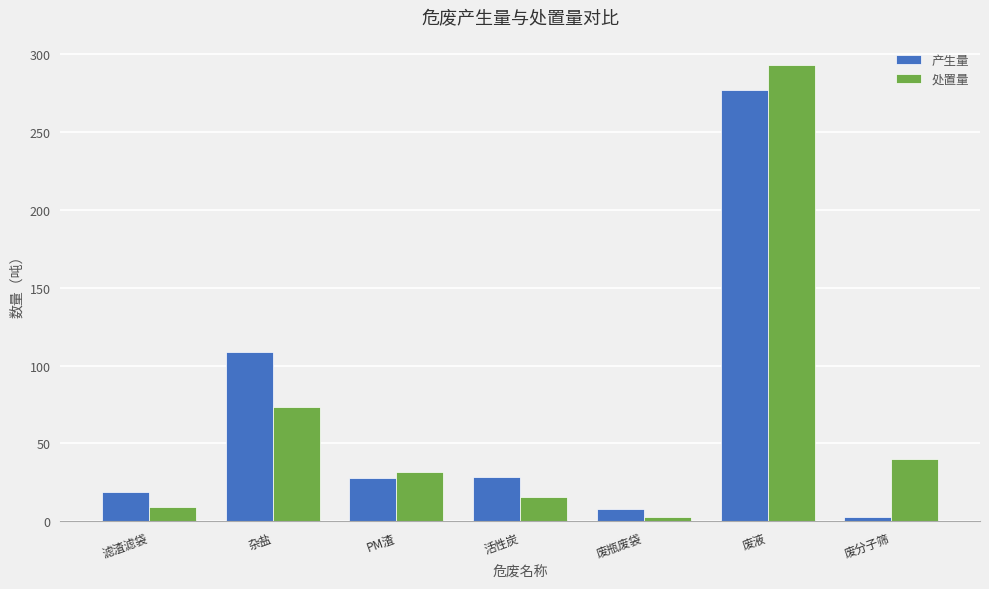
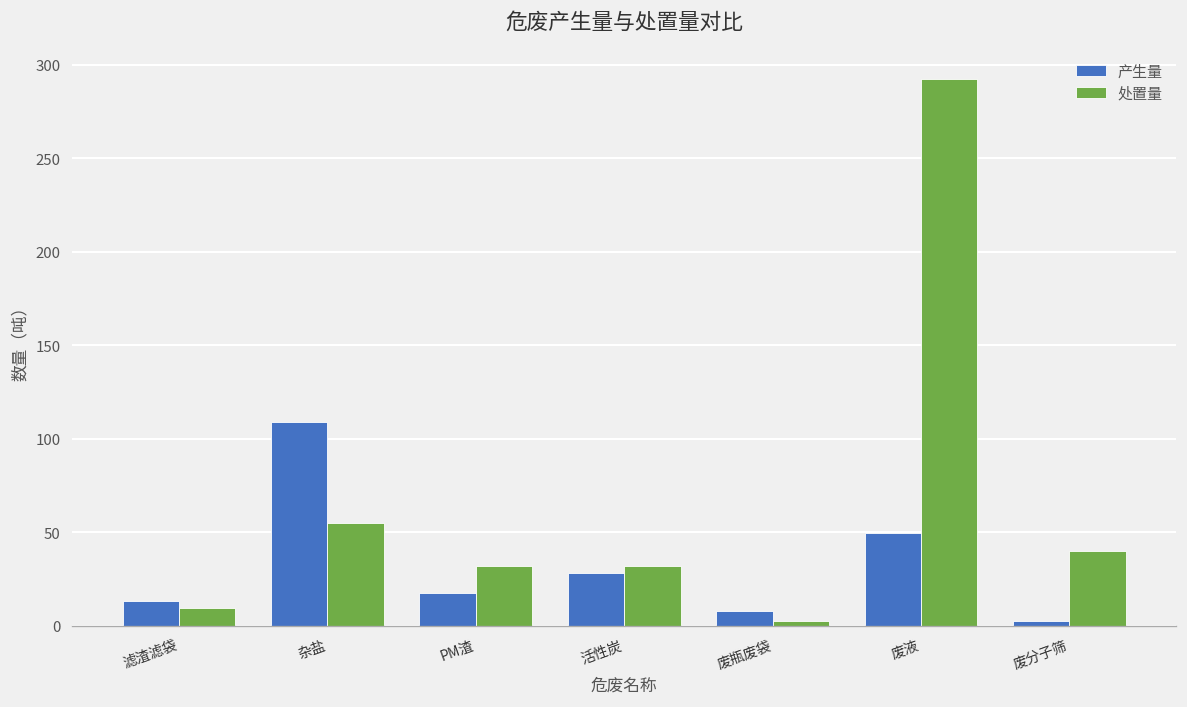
产生量, 滤渣滤袋: 19 -> 13
处置量, 杂盐: 74 -> 55
产生量, PM渣: 28 -> 17
处置量, 活性炭: 16 -> 32
产生量, 废液: 277 -> 50
